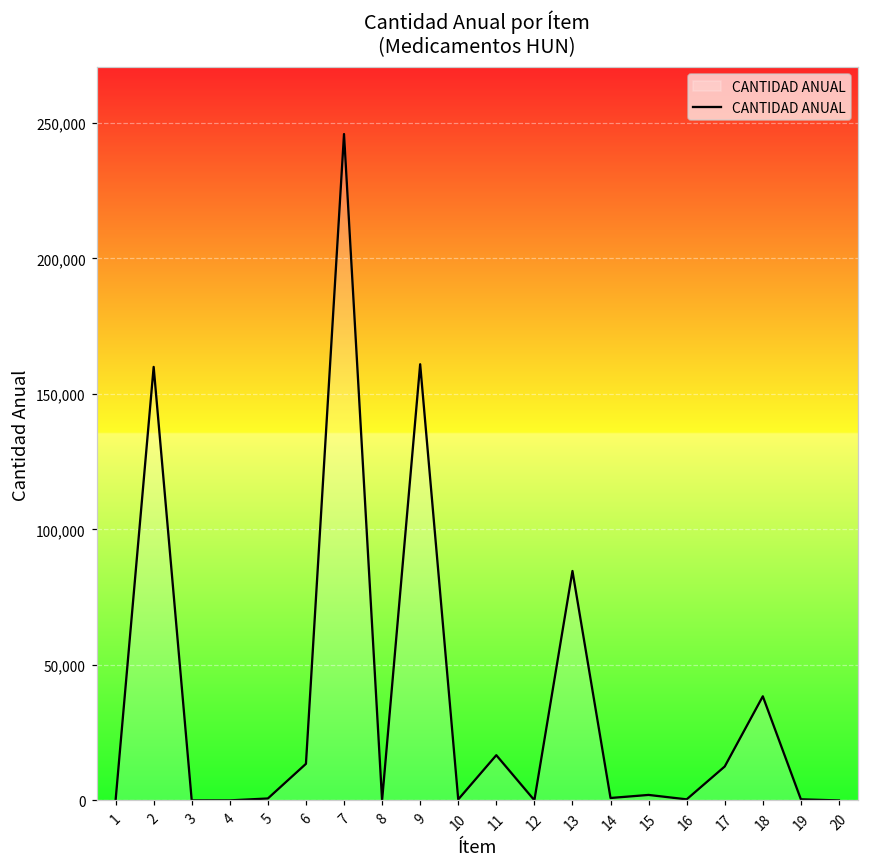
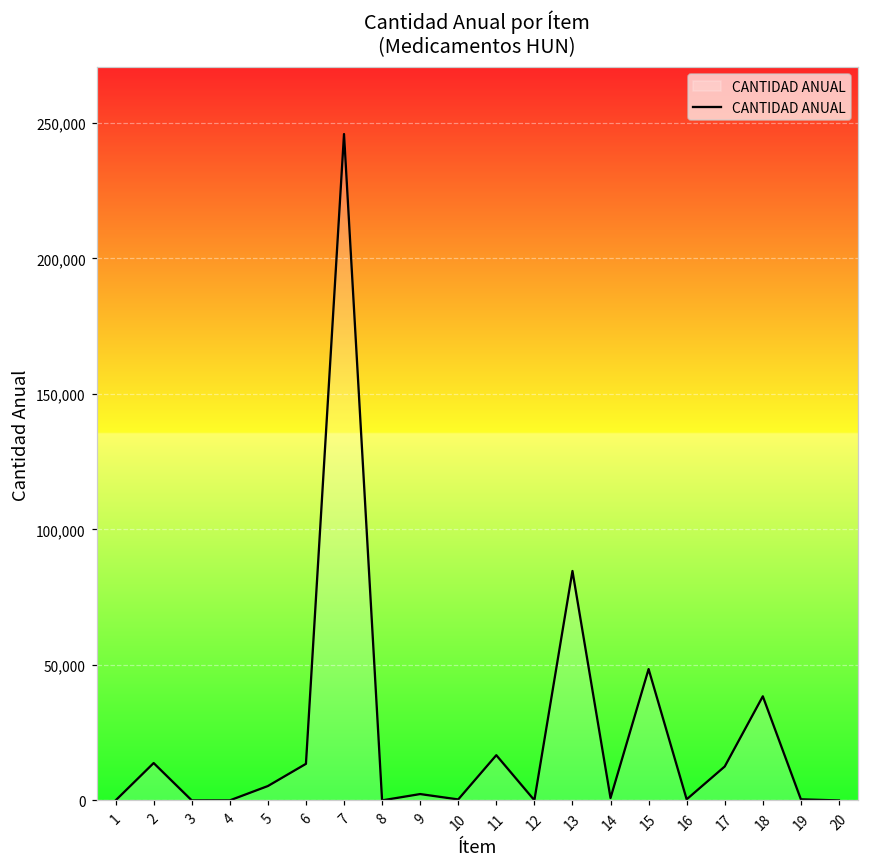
2: 160,000 -> 14,000
5: 1,000 -> 5,000
9: 161,000 -> 2,000
15: 2,000 -> 48,000
